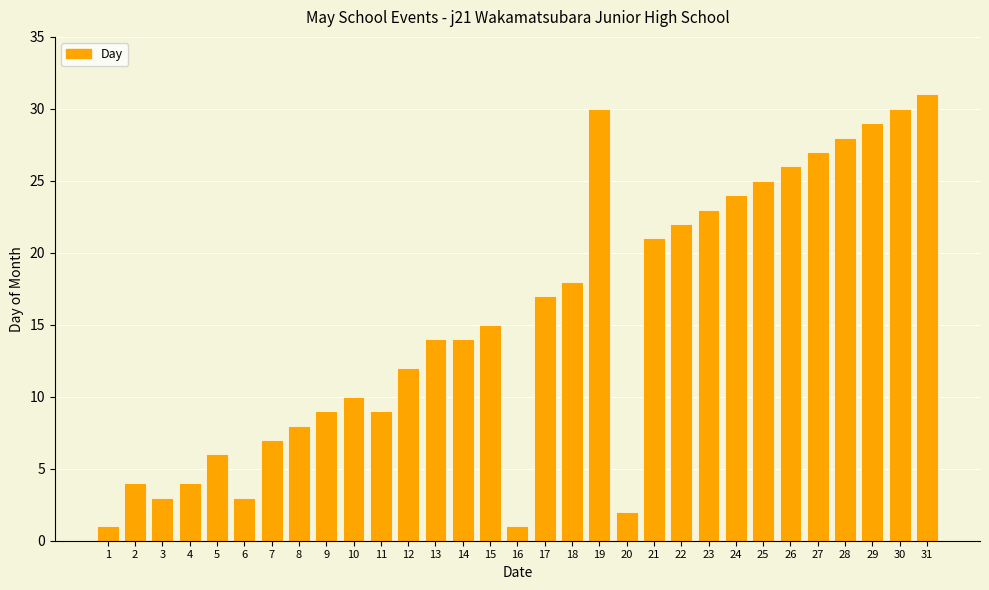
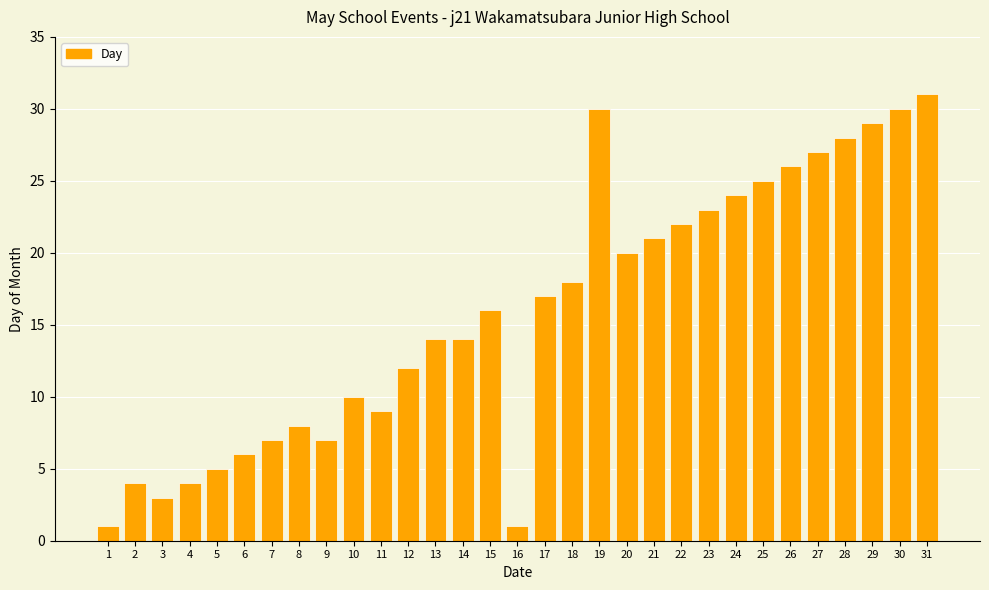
5: 6 -> 5
6: 3 -> 6
9: 9 -> 7
15: 15 -> 16
20: 2 -> 20
